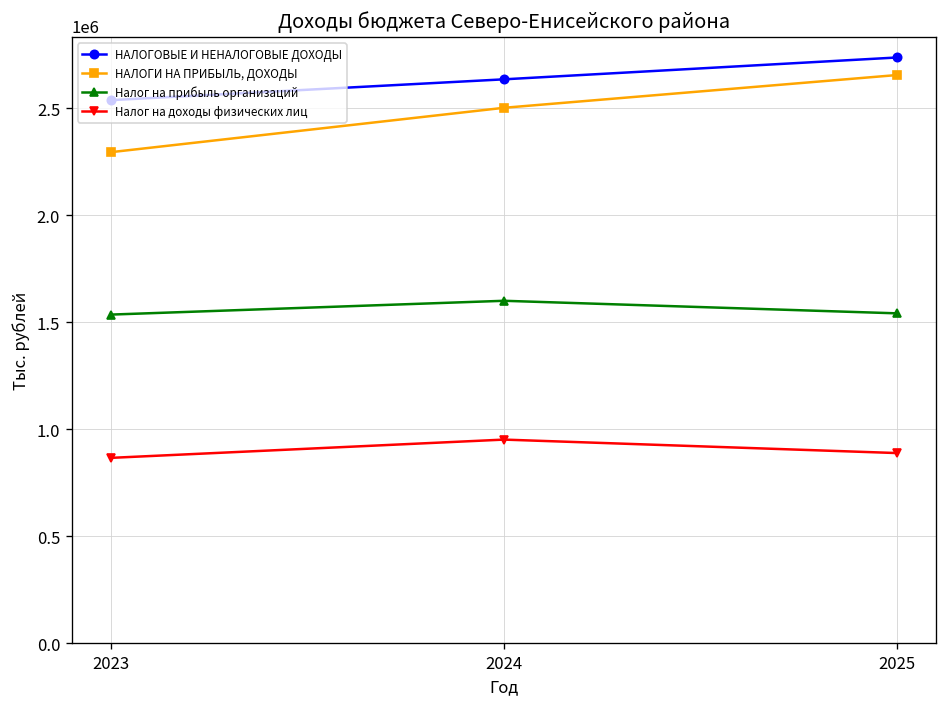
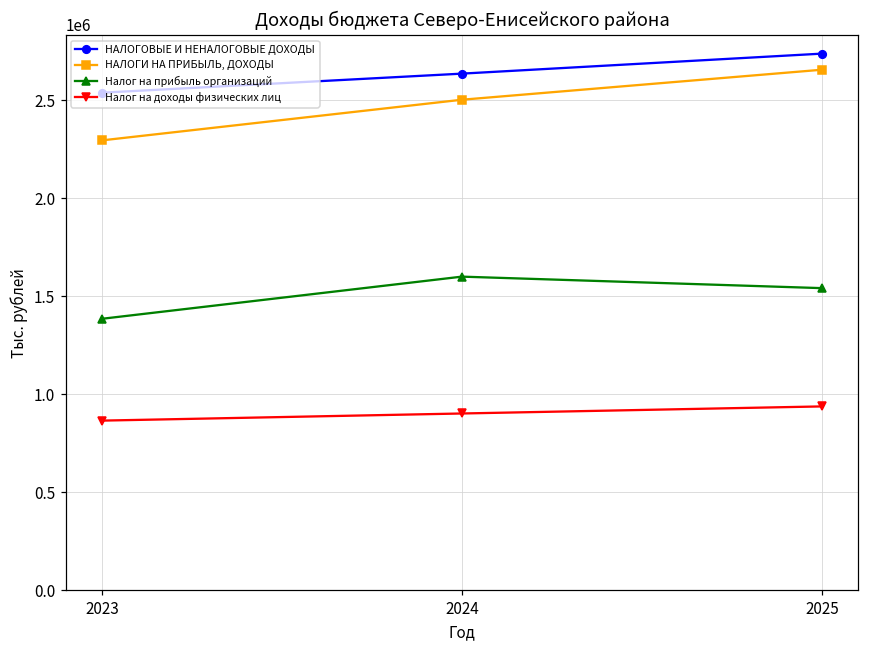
Налог на прибыль организаций, 2023: 1540000 -> 1390000
Налог на доходы физических лиц, 2024: 950000 -> 900000
Налог на доходы физических лиц, 2025: 890000 -> 940000
